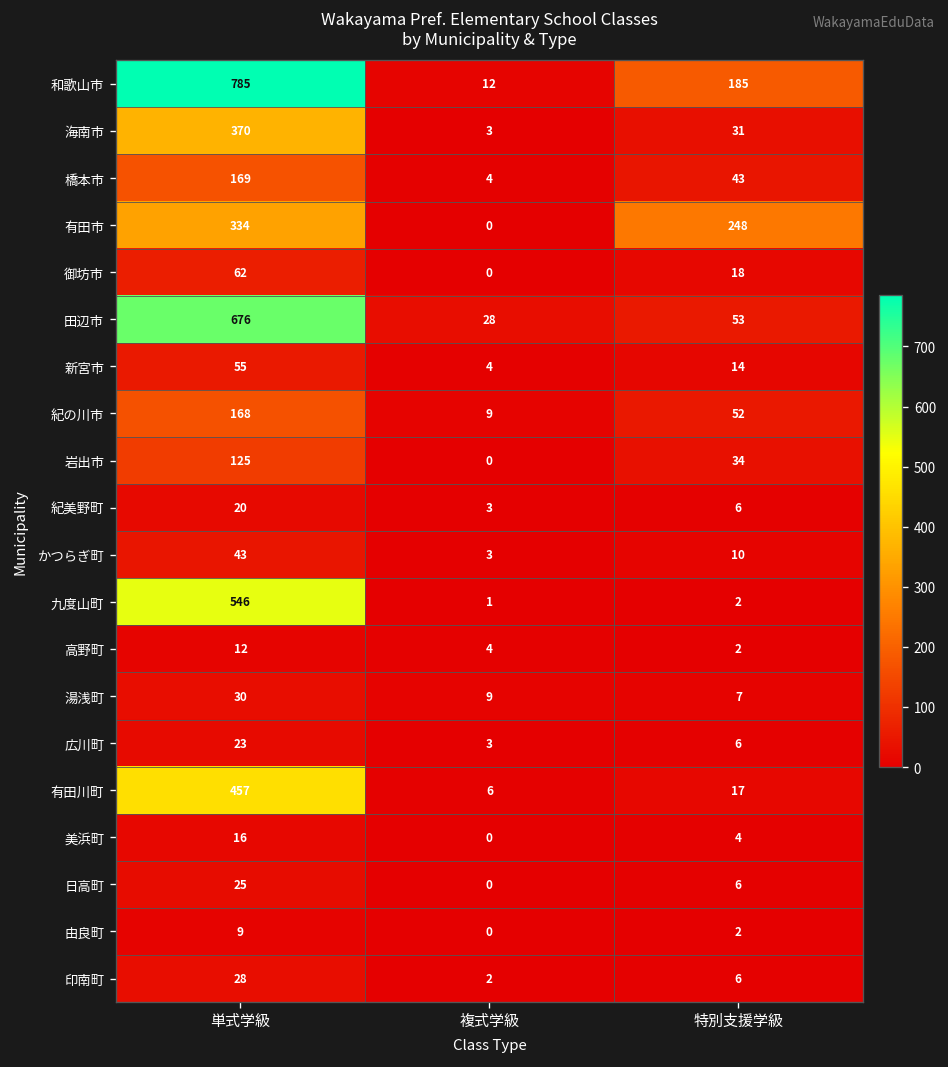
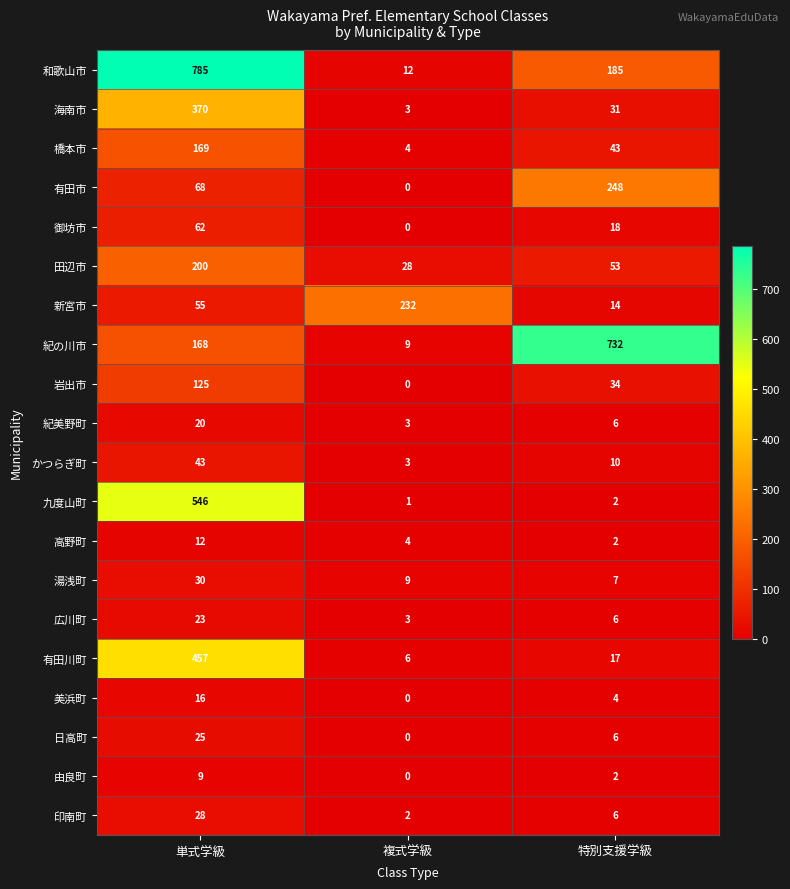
有田市, 単式学級: 334 -> 68
田辺市, 単式学級: 676 -> 200
新宮市, 複式学級: 4 -> 232
紀の川市, 特別支援学級: 52 -> 732
